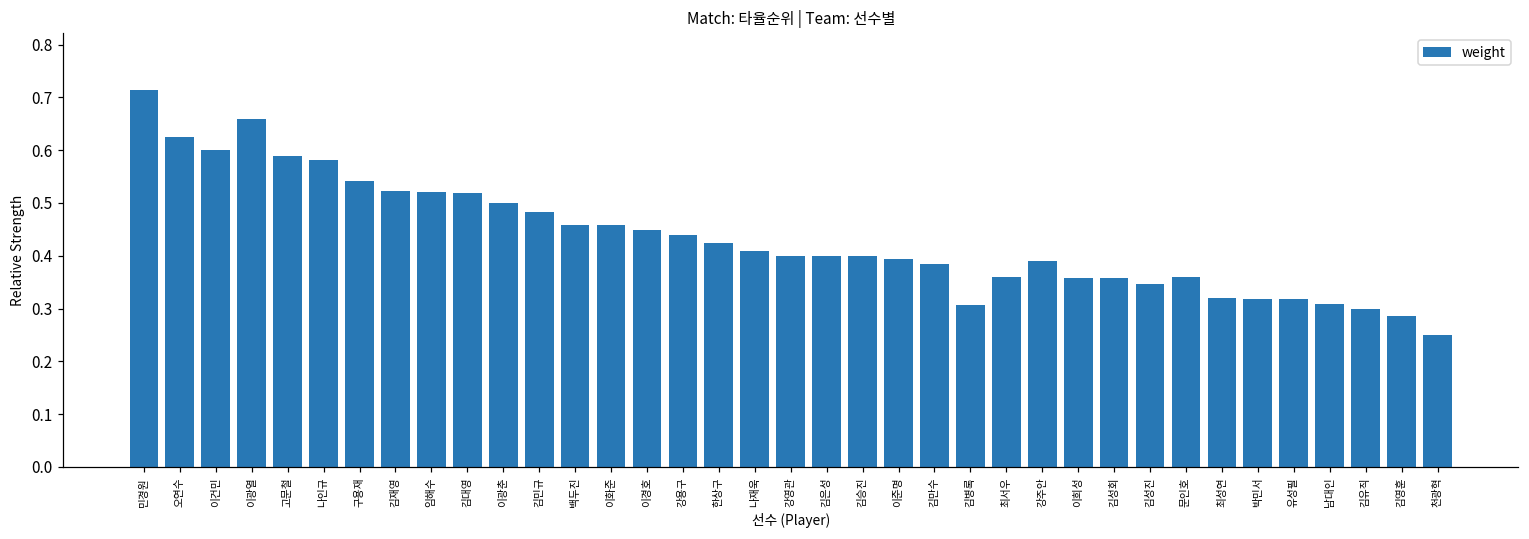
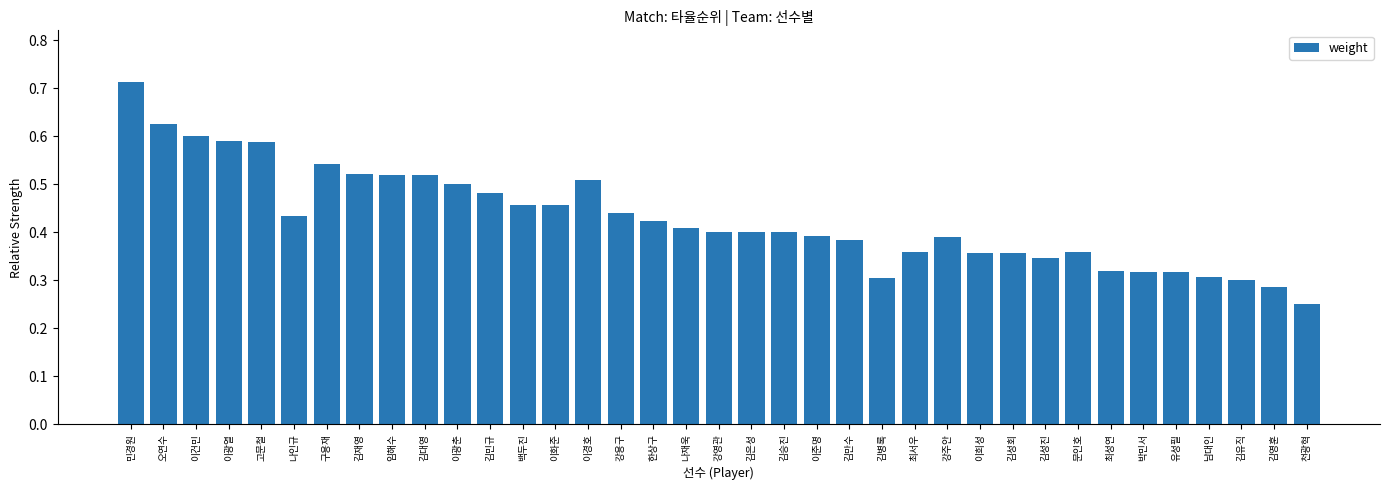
이광열: 0.66 -> 0.59
나인규: 0.58 -> 0.44
이경호: 0.45 -> 0.51
